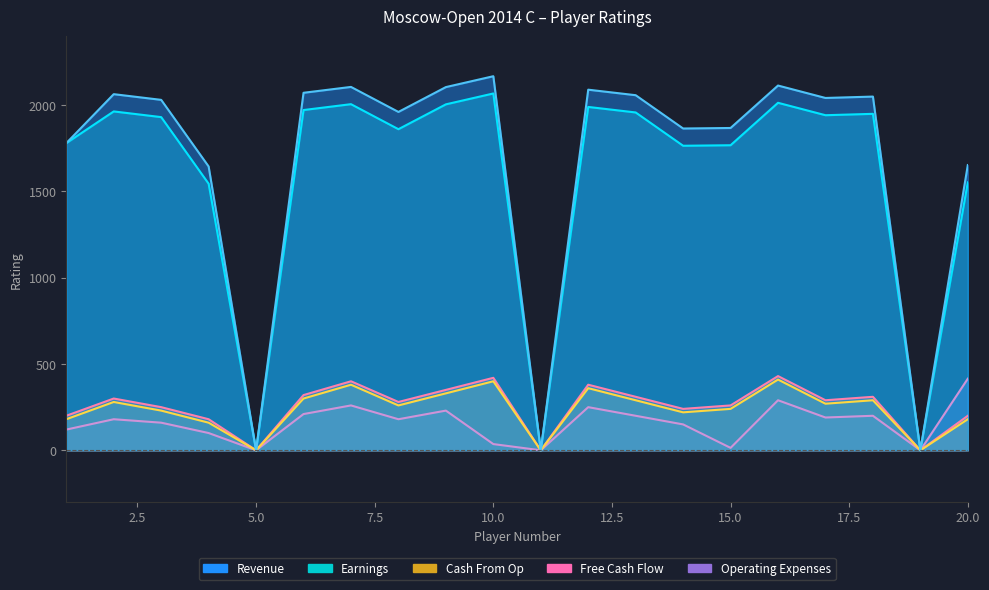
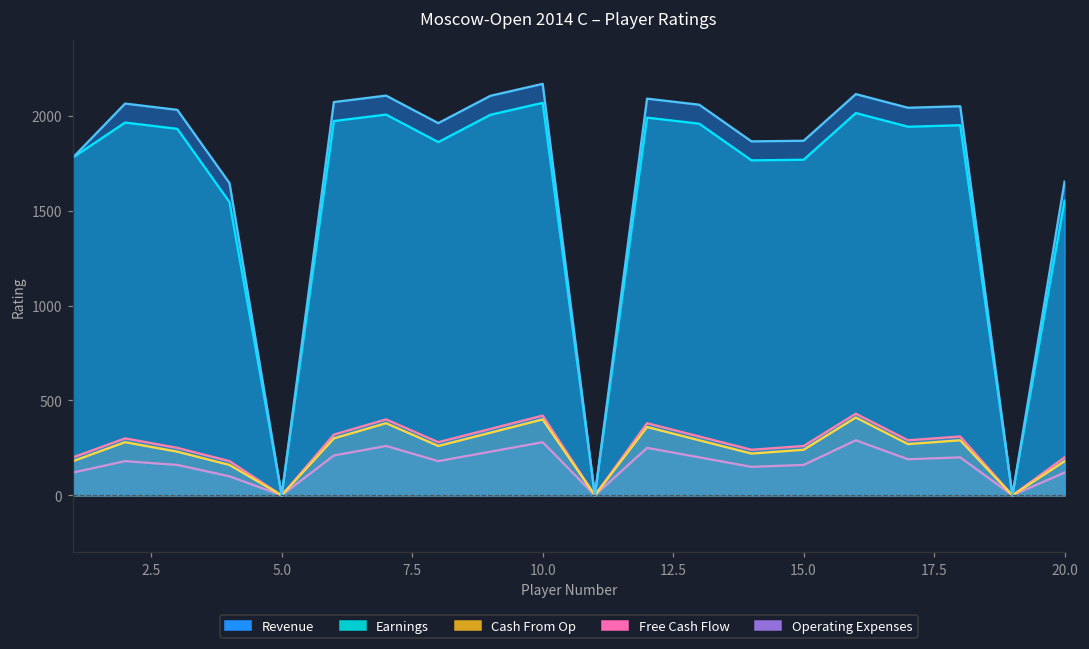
Operating Expenses, 10.0: 40 -> 280
Operating Expenses, 15.0: 10 -> 160
Operating Expenses, 20.0: 420 -> 120
